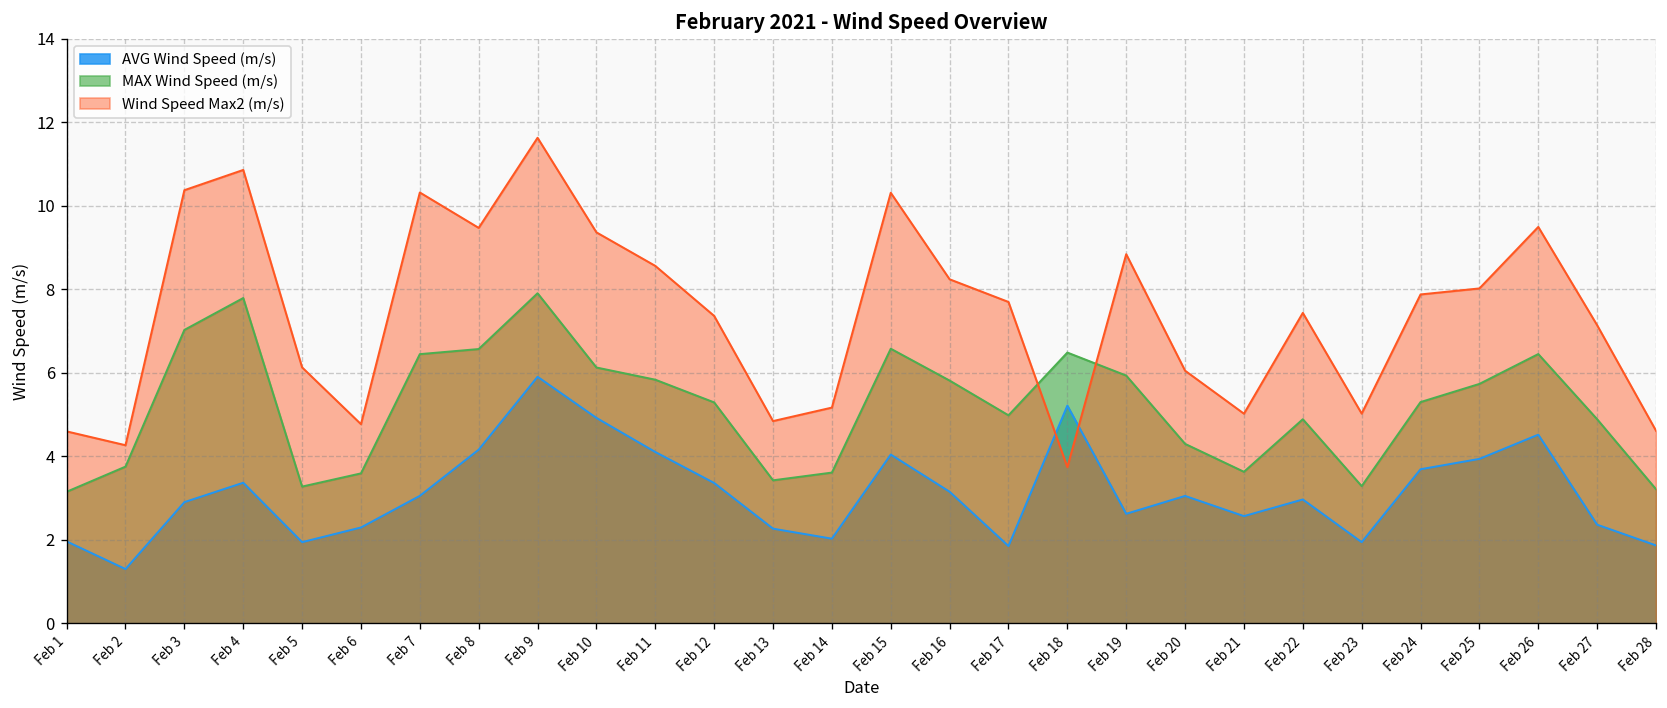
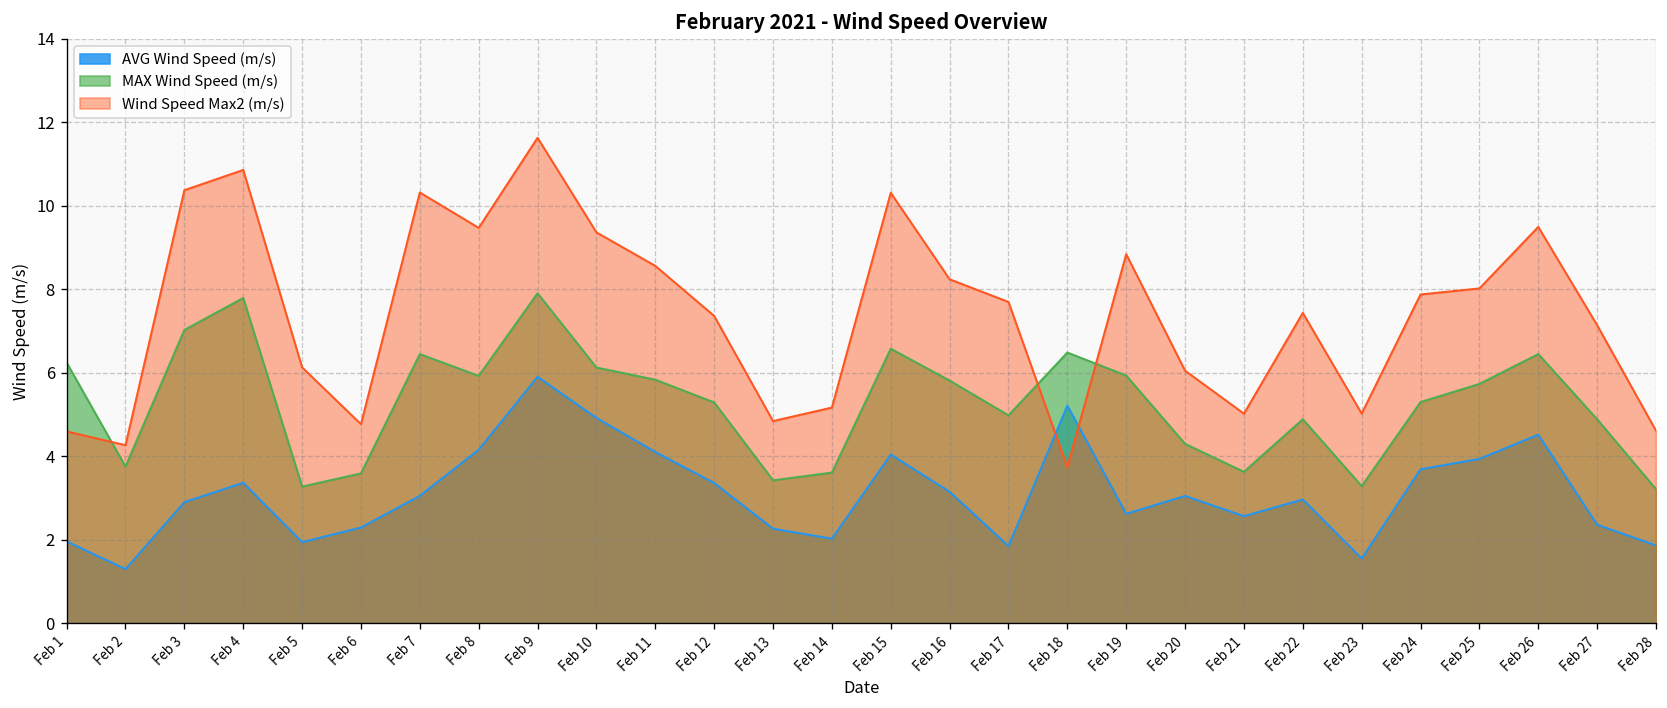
MAX Wind Speed (m/s), Feb 1: 3.2 -> 6.2
MAX Wind Speed (m/s), Feb 8: 6.6 -> 5.9
AVG Wind Speed (m/s), Feb 23: 1.9 -> 1.6
